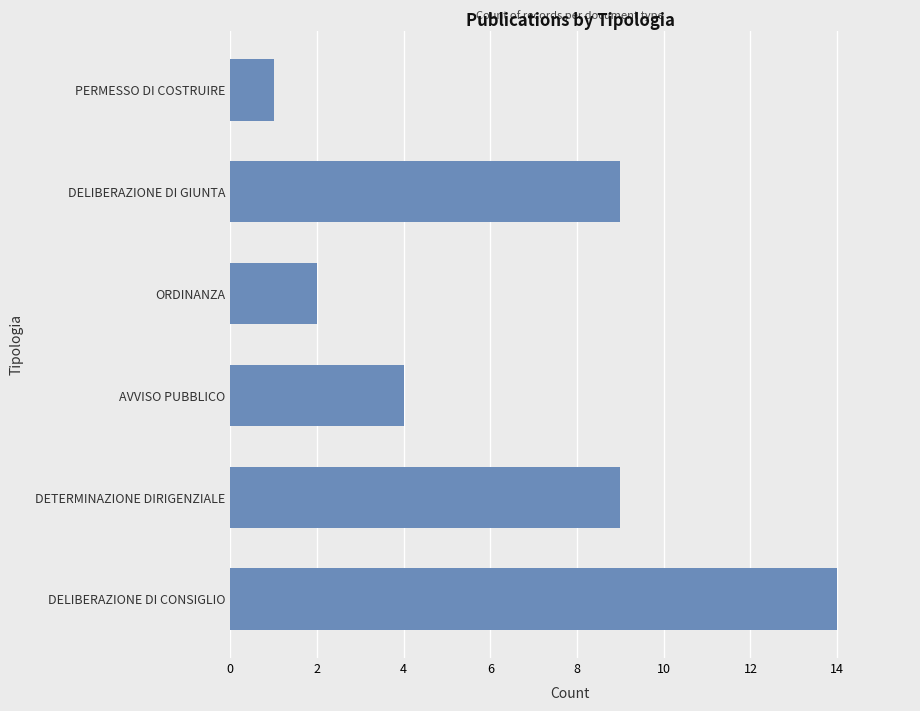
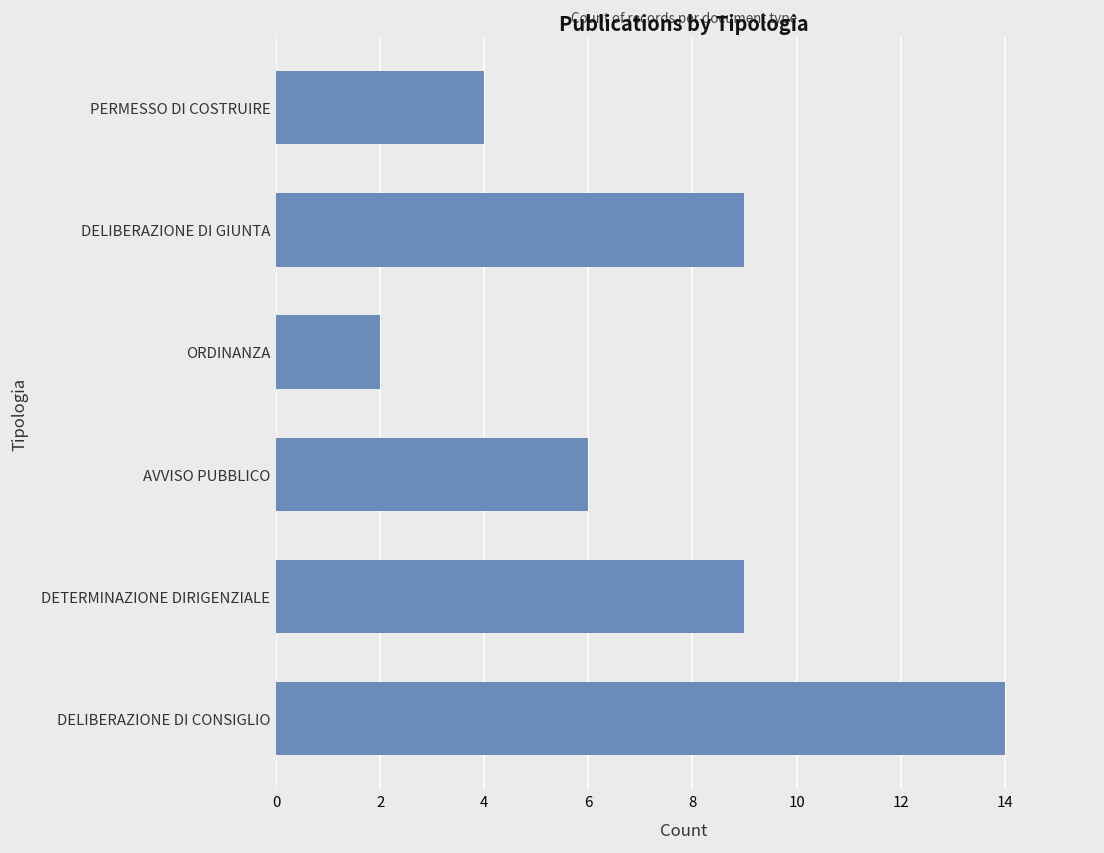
PERMESSO DI COSTRUIRE: 1 -> 4
AVVISO PUBBLICO: 4 -> 6
